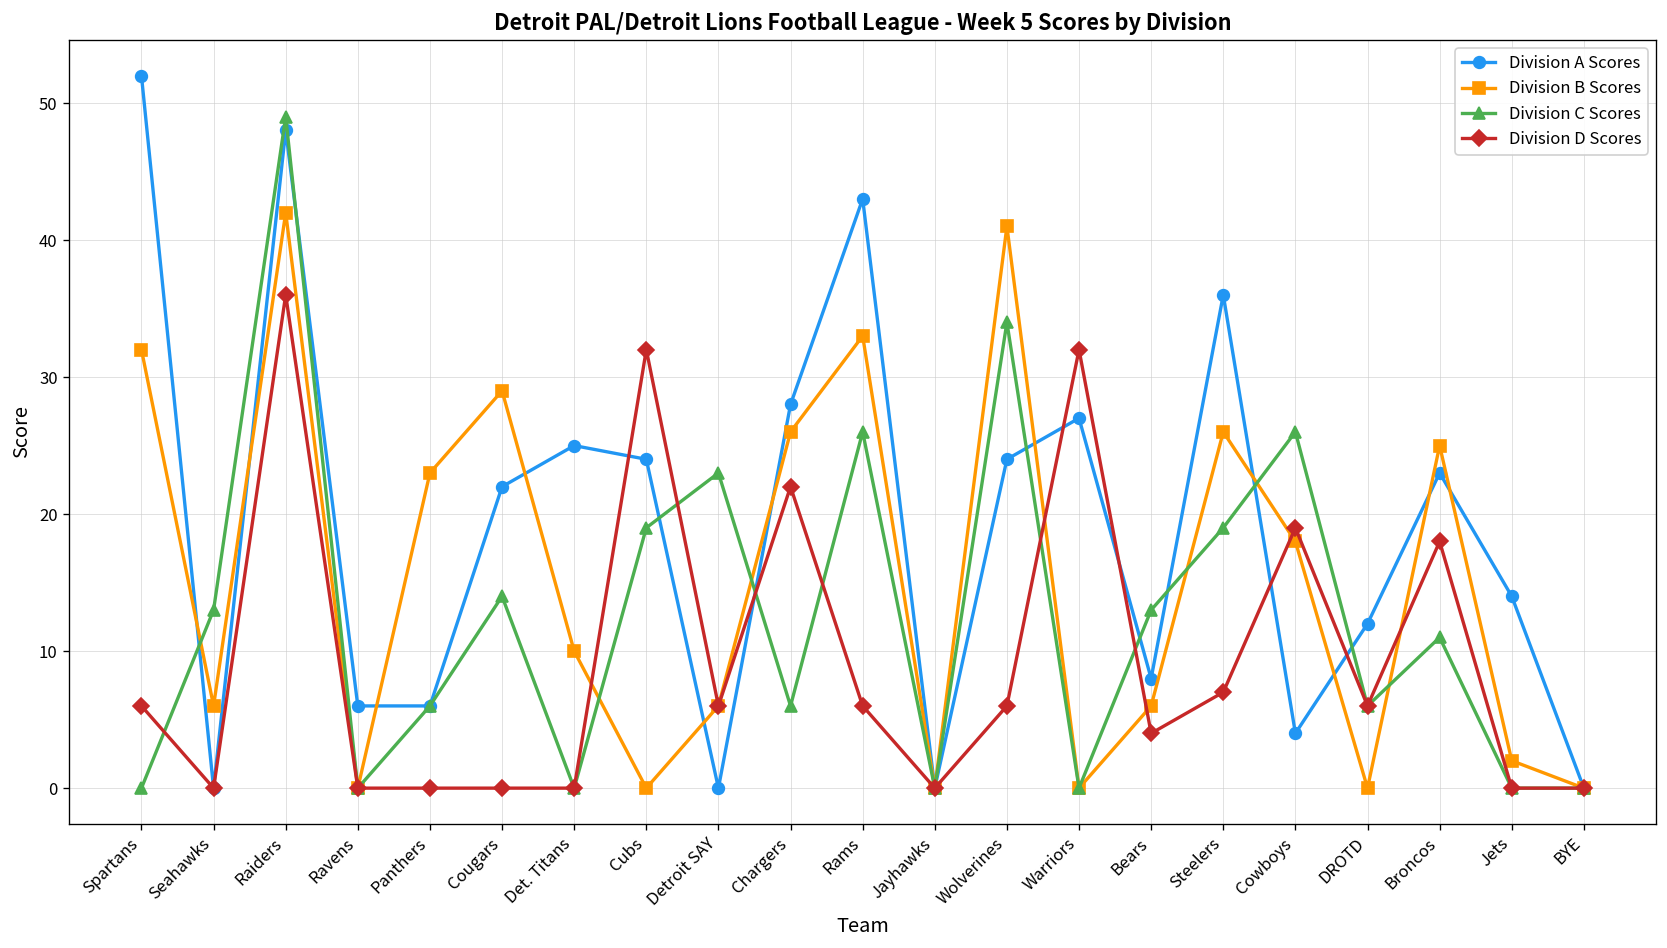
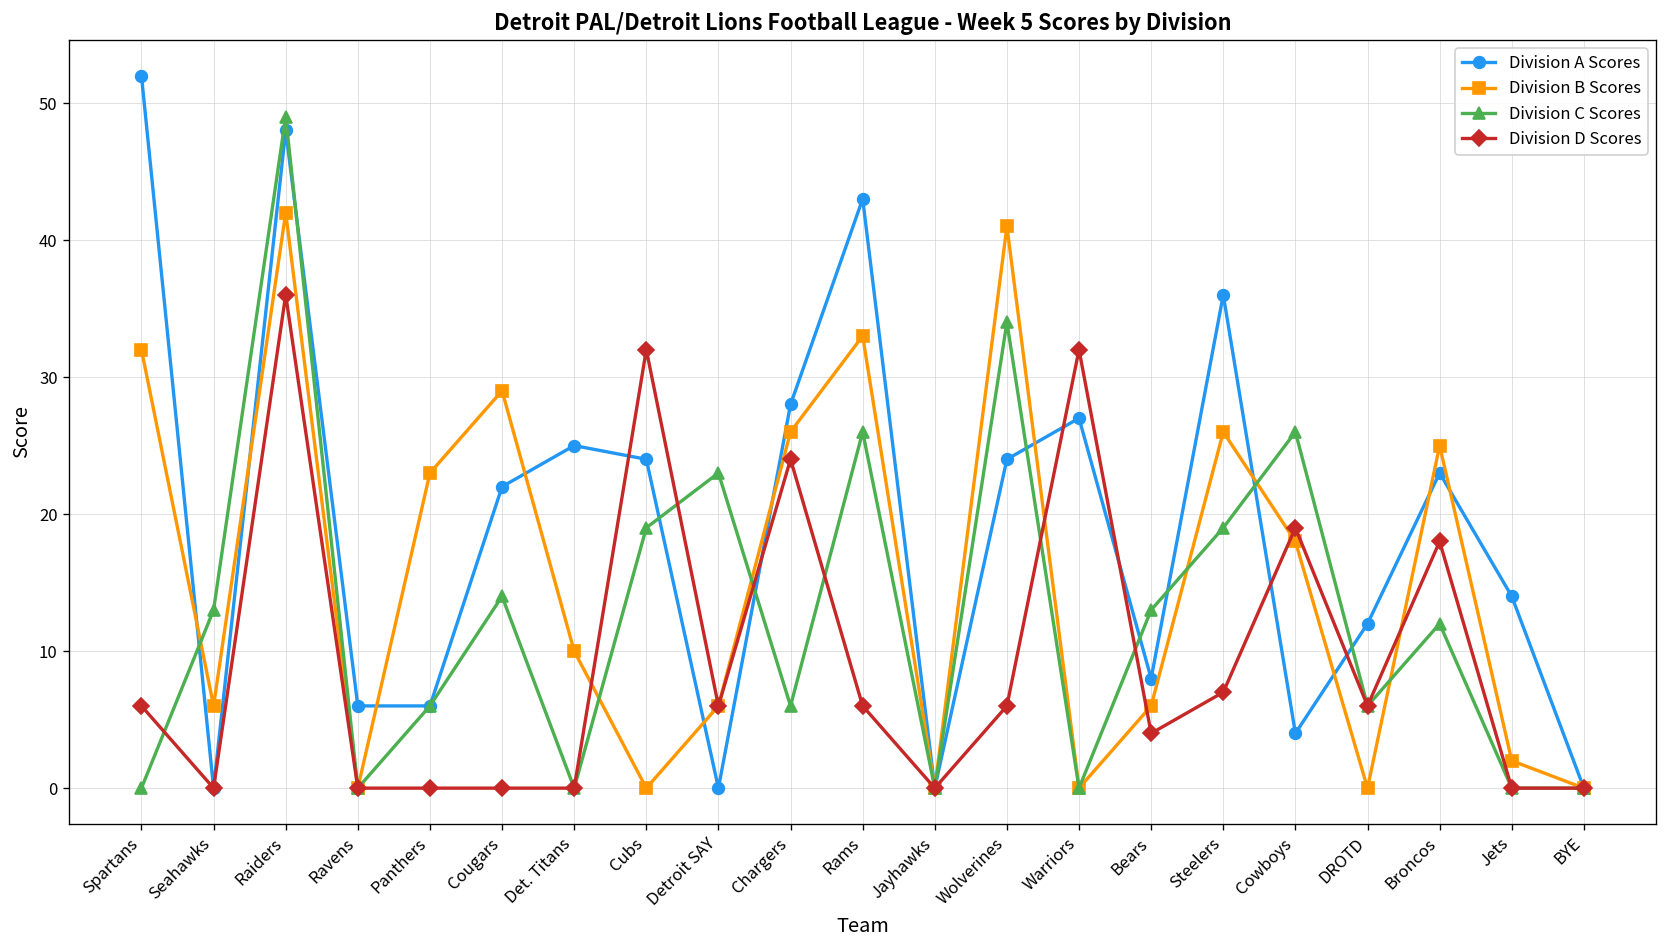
Division D Scores, Chargers: 22 -> 24
Division C Scores, Broncos: 11 -> 12
